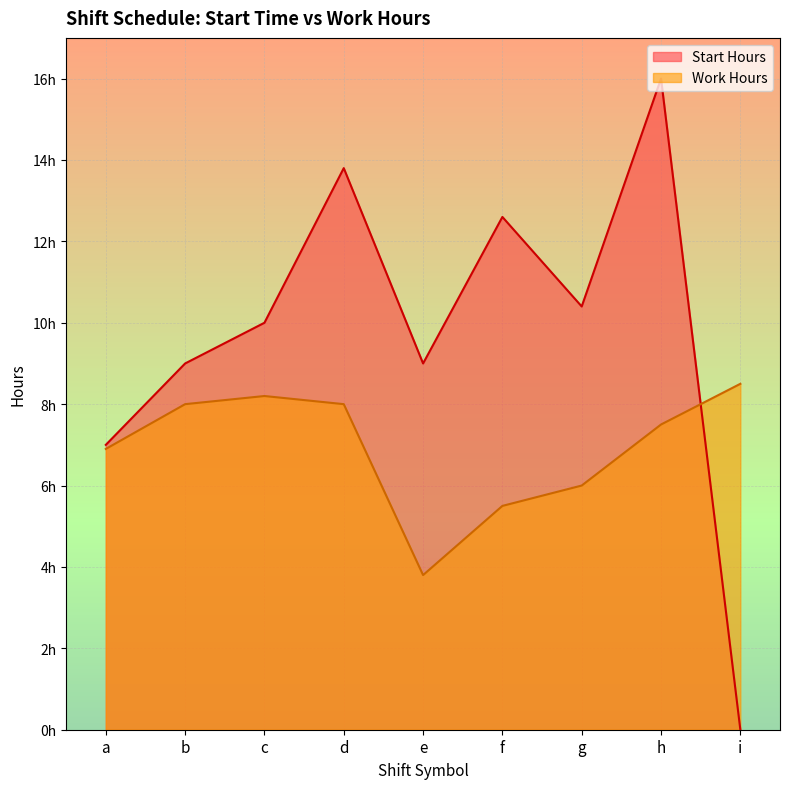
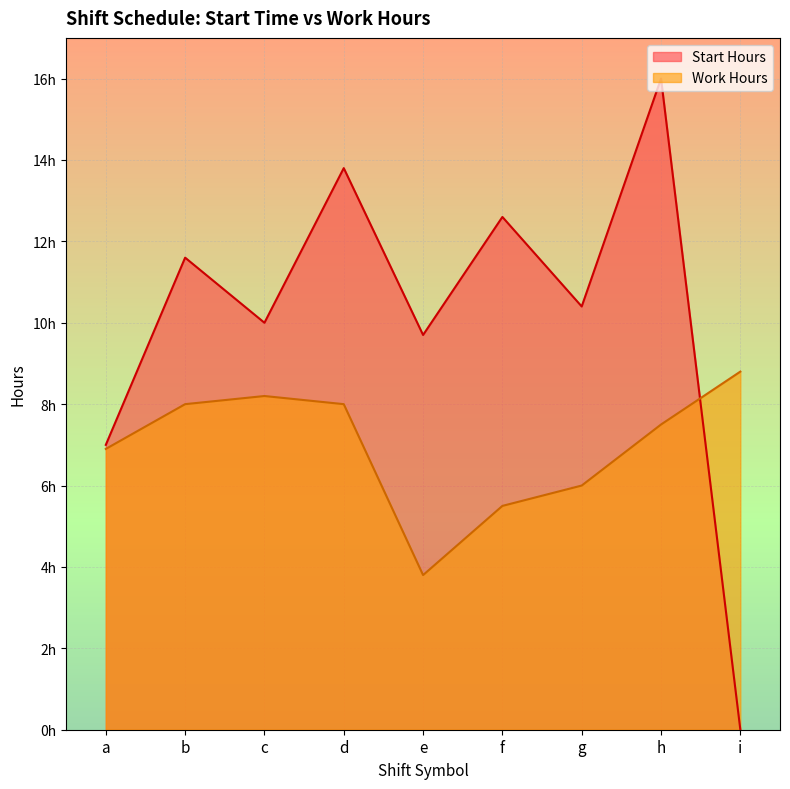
Start Hours, b: 9.0h -> 11.6h
Start Hours, e: 9.0h -> 9.7h
Work Hours, i: 8.5h -> 8.8h
